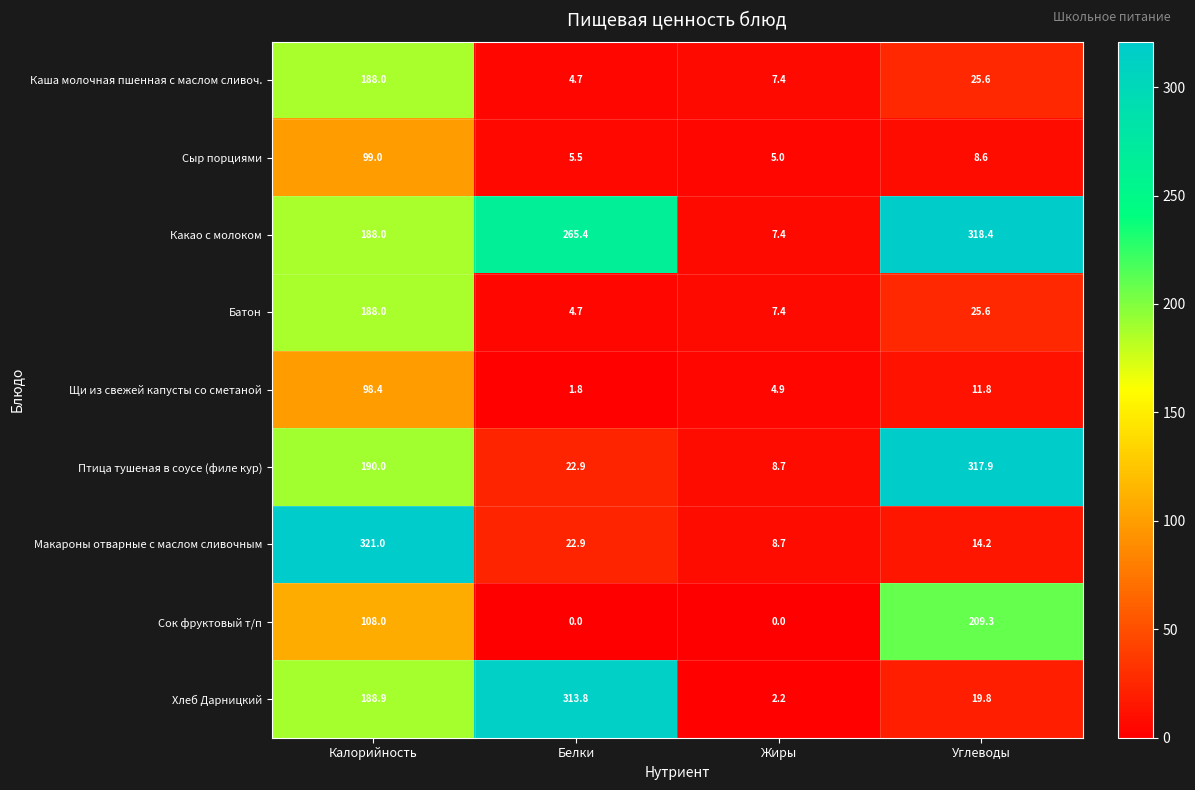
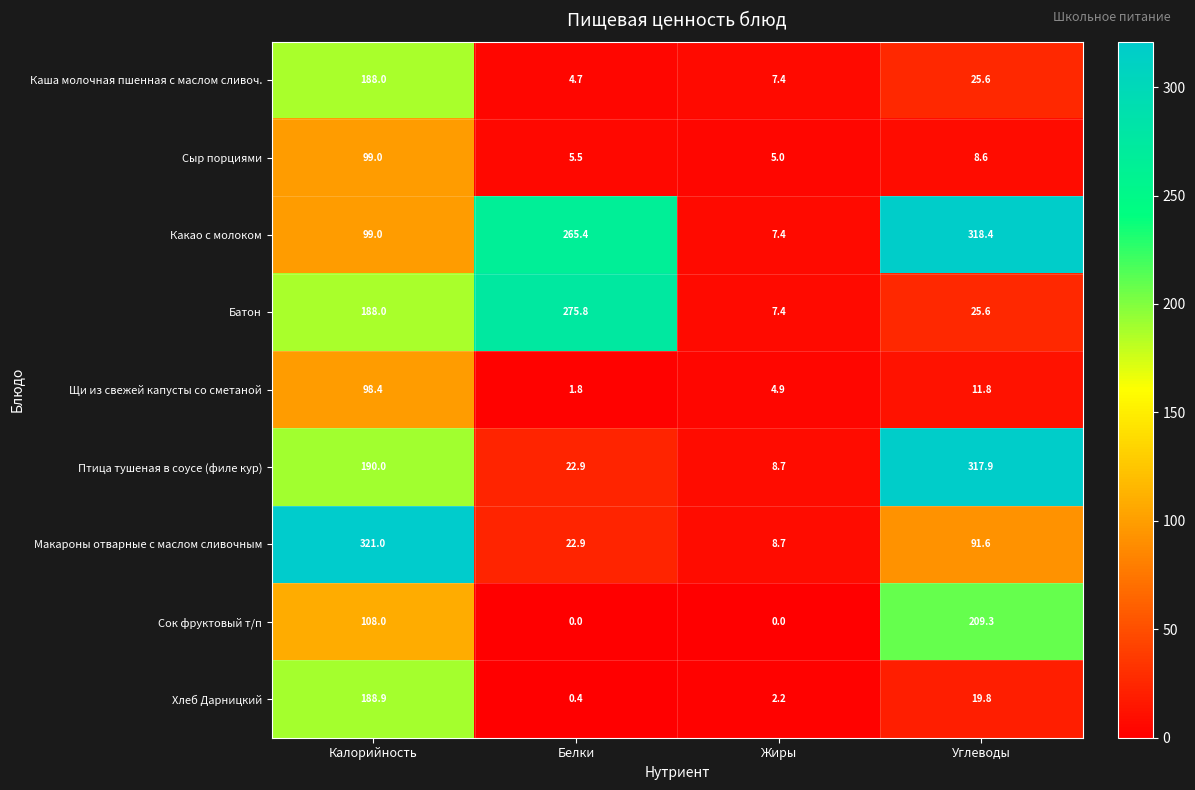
Какао с молоком, Калорийность: 188.0 -> 99.0
Батон, Белки: 4.7 -> 275.8
Макароны отварные с маслом сливочным, Углеводы: 14.2 -> 91.6
Хлеб Дарницкий, Белки: 313.8 -> 0.4
